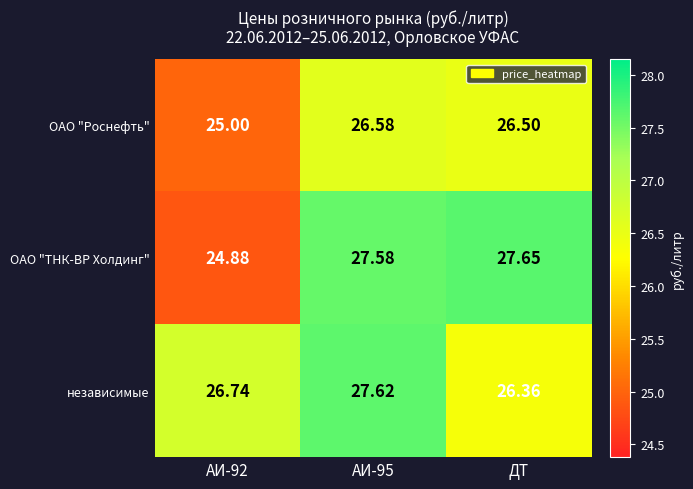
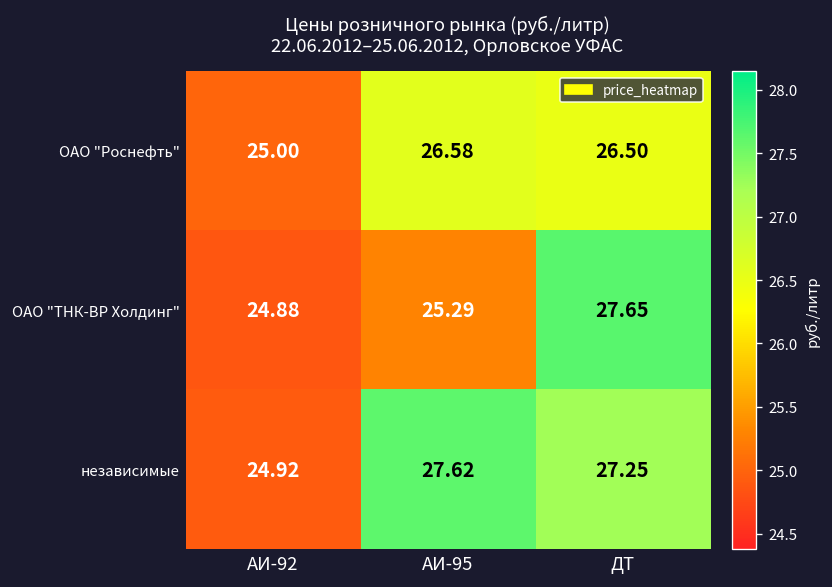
ОАО "ТНК-ВР Холдинг", АИ-95: 27.58 -> 25.29
независимые, АИ-92: 26.74 -> 24.92
независимые, ДТ: 26.36 -> 27.25
